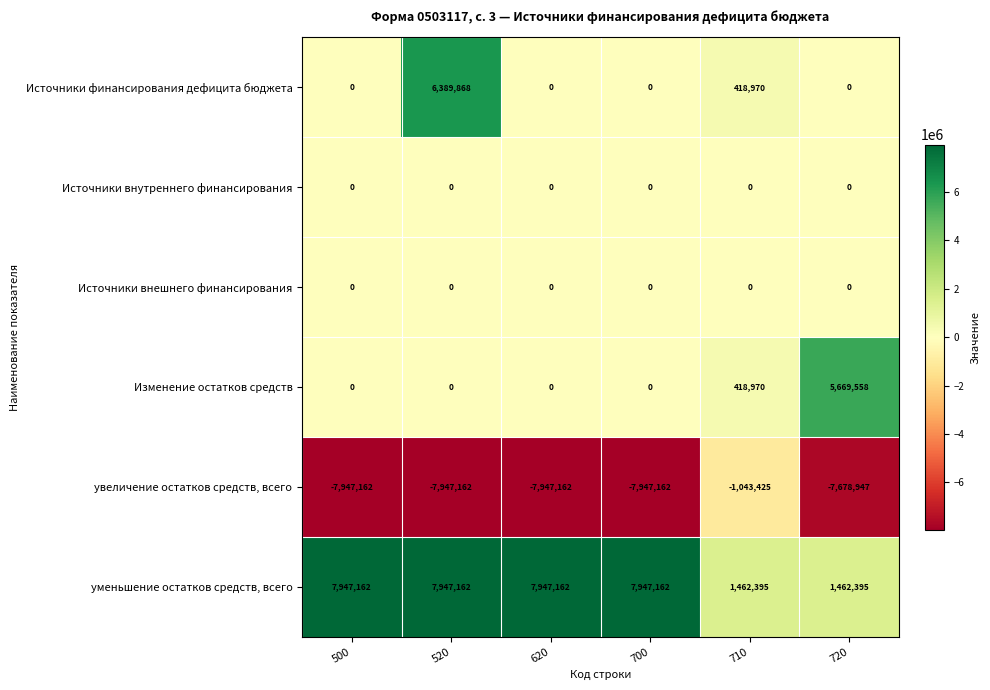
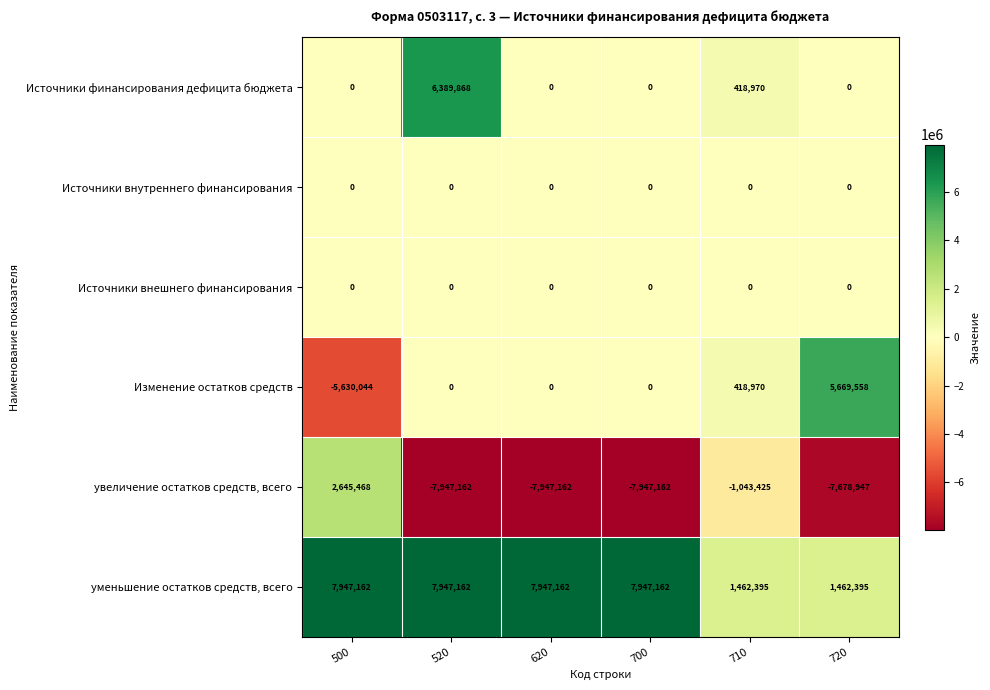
Изменение остатков средств, 500: 0 -> -5,630,044
увеличение остатков средств, всего, 500: -7,947,162 -> 2,645,468
